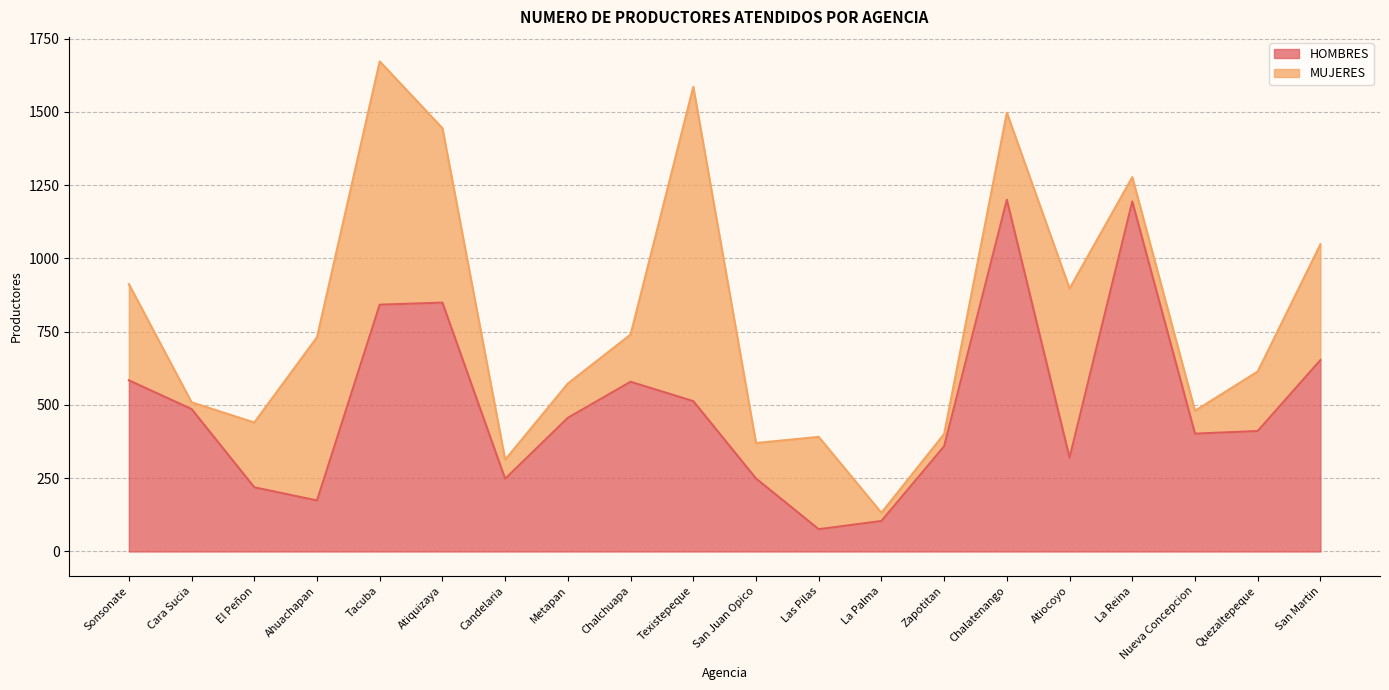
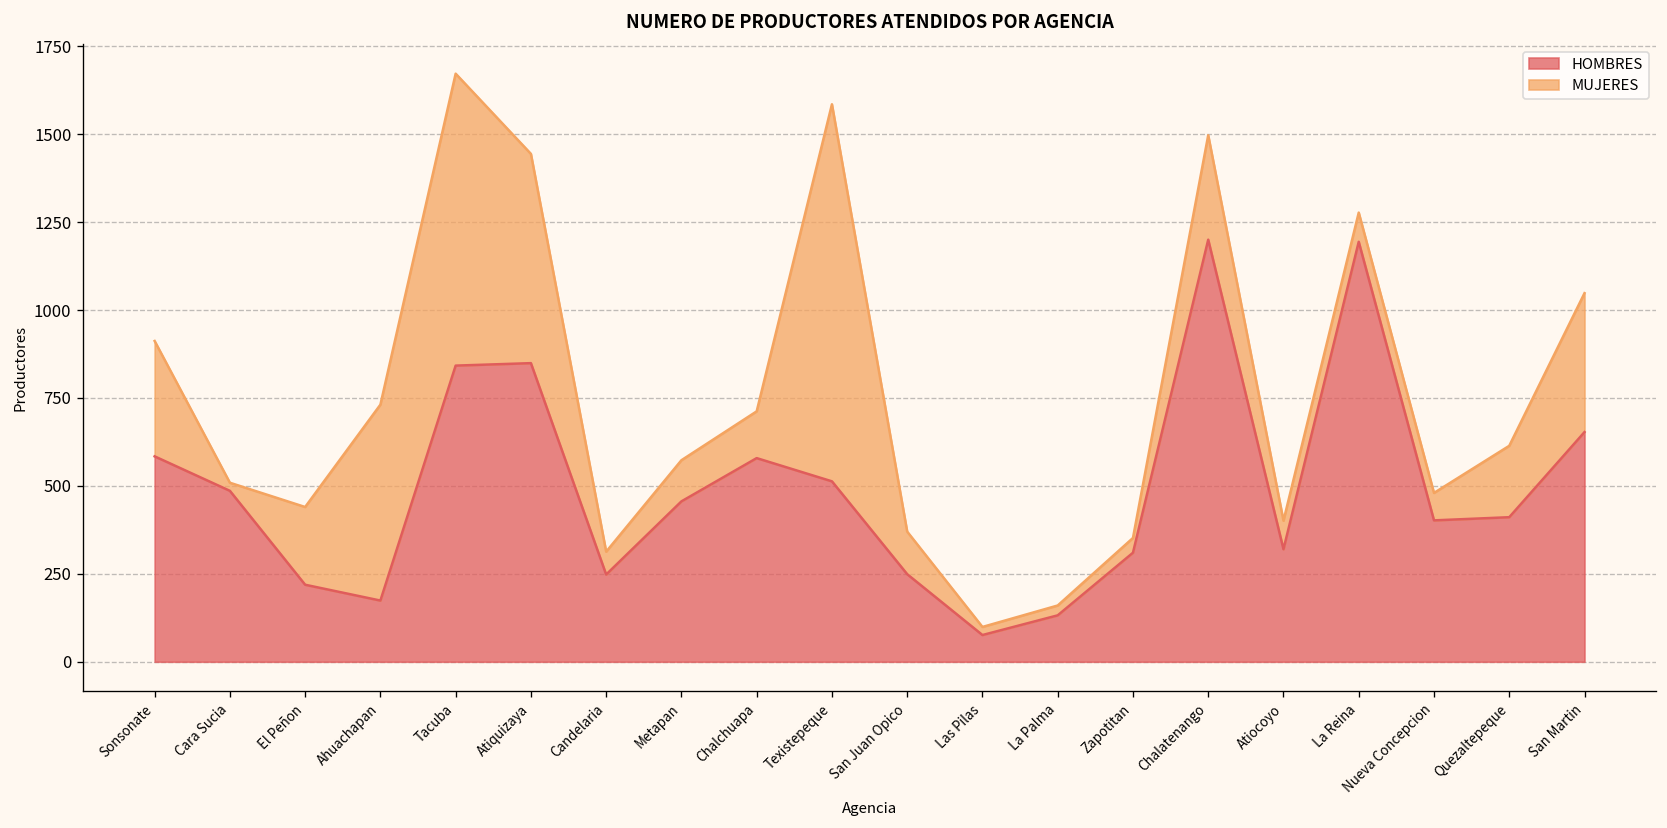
MUJERES, Chalchuapa: 160 -> 130
MUJERES, Las Pilas: 320 -> 20
HOMBRES, La Palma: 100 -> 130
HOMBRES, Zapotitan: 360 -> 310
MUJERES, Atiocoyo: 580 -> 80
